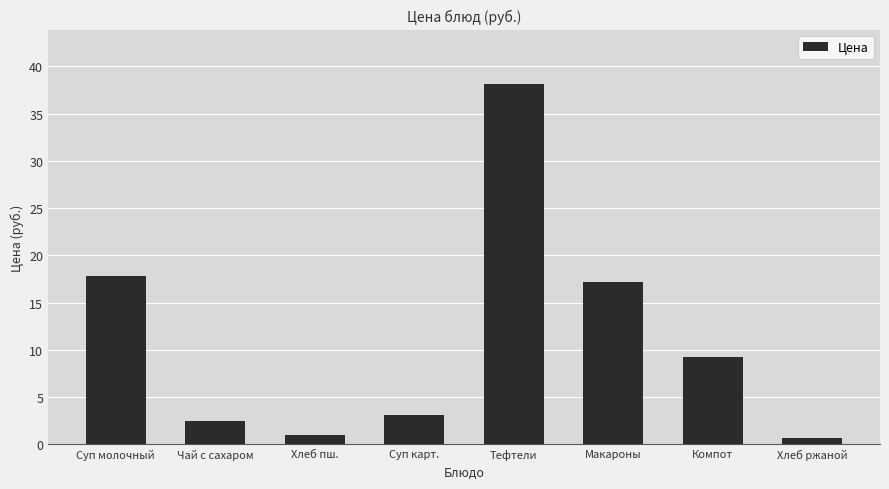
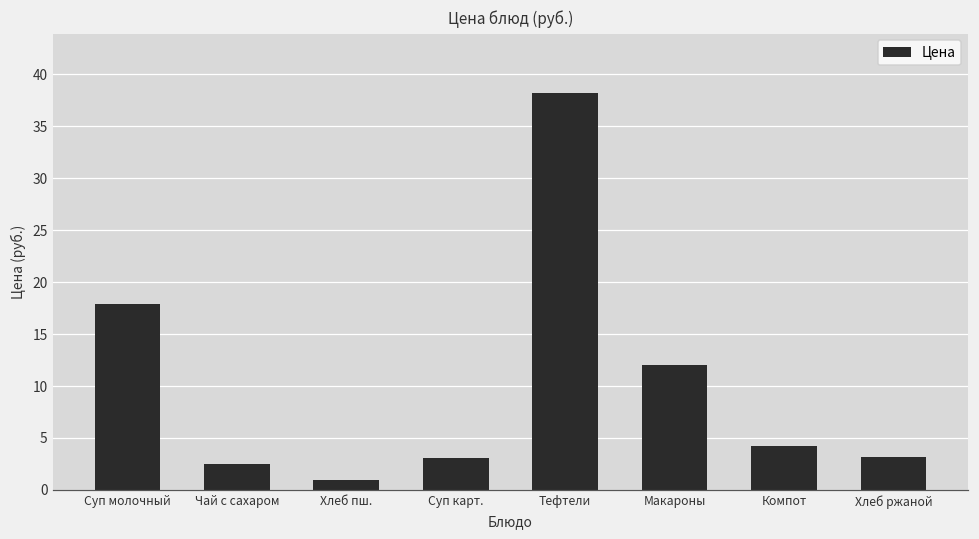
Макароны: 17 -> 12
Компот: 9 -> 4
Хлеб ржаной: 1 -> 3
